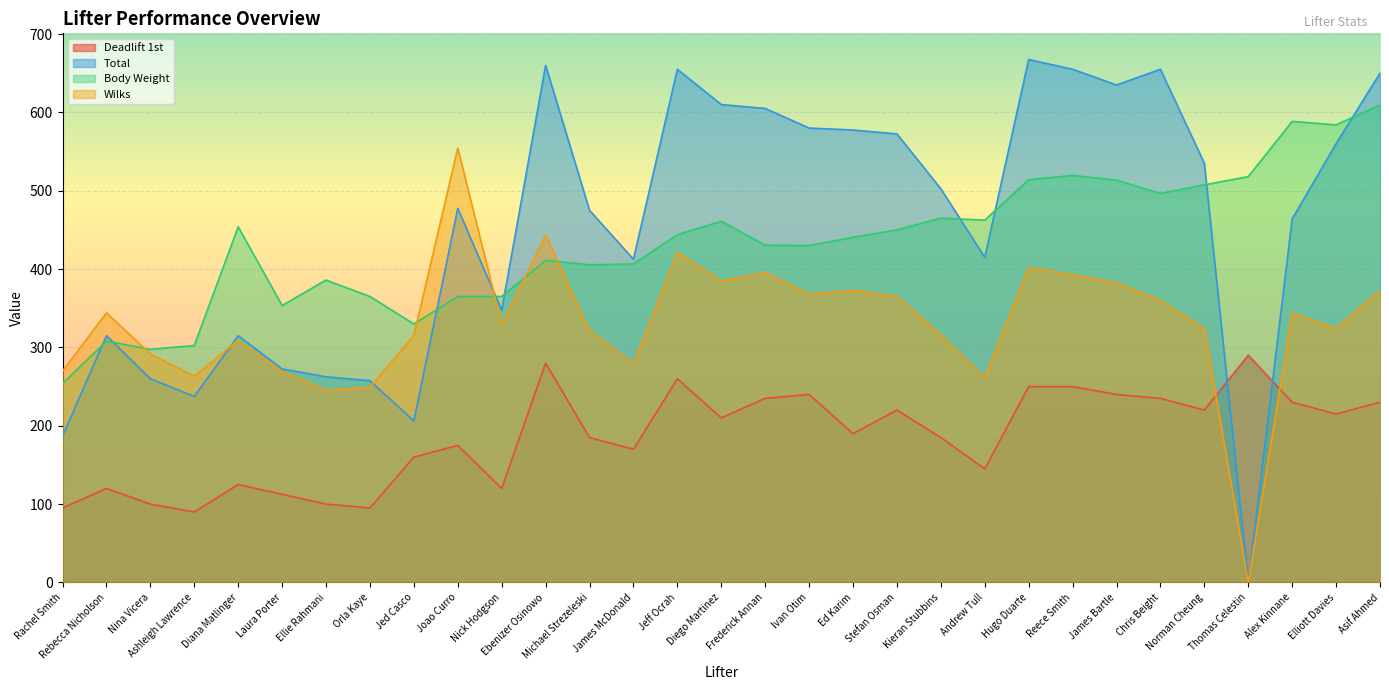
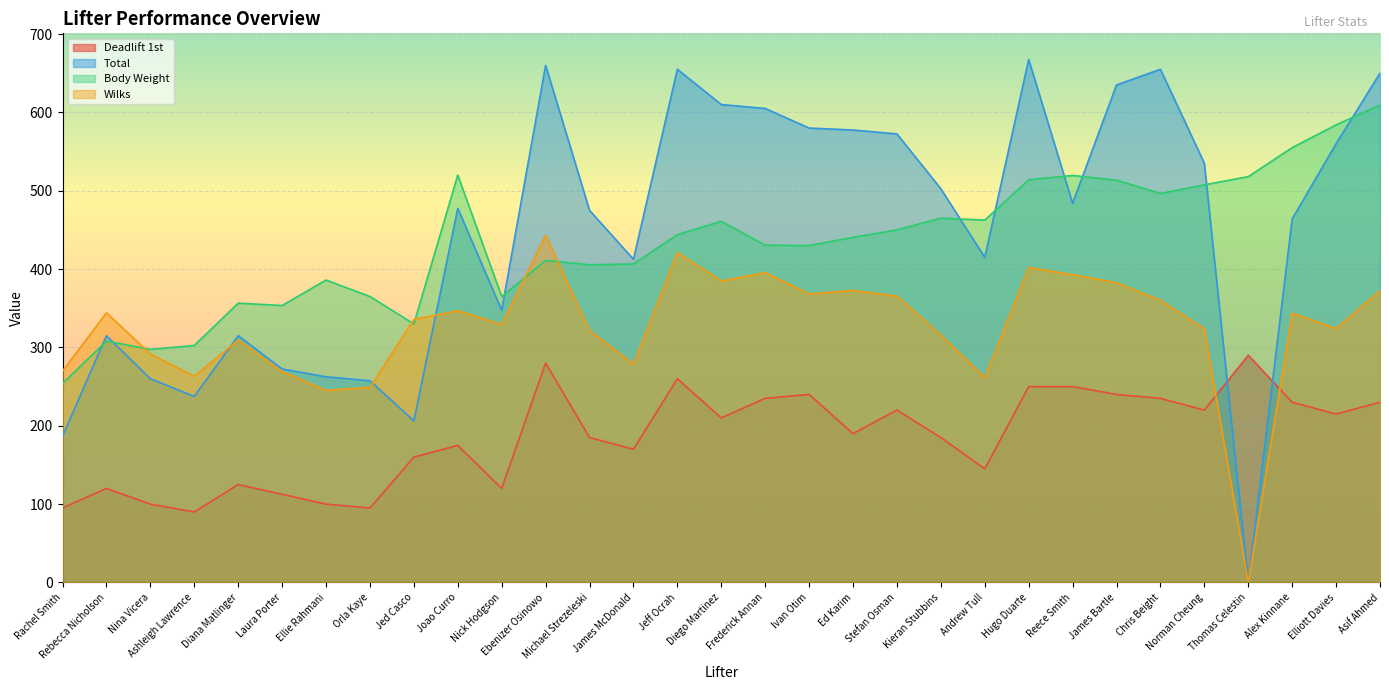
Body Weight, Diana Matlinger: 450 -> 360
Wilks, Jed Casco: 320 -> 340
Body Weight, Joao Curro: 370 -> 520
Wilks, Joao Curro: 550 -> 350
Total, Reece Smith: 660 -> 480
Body Weight, Alex Kinnane: 590 -> 560
